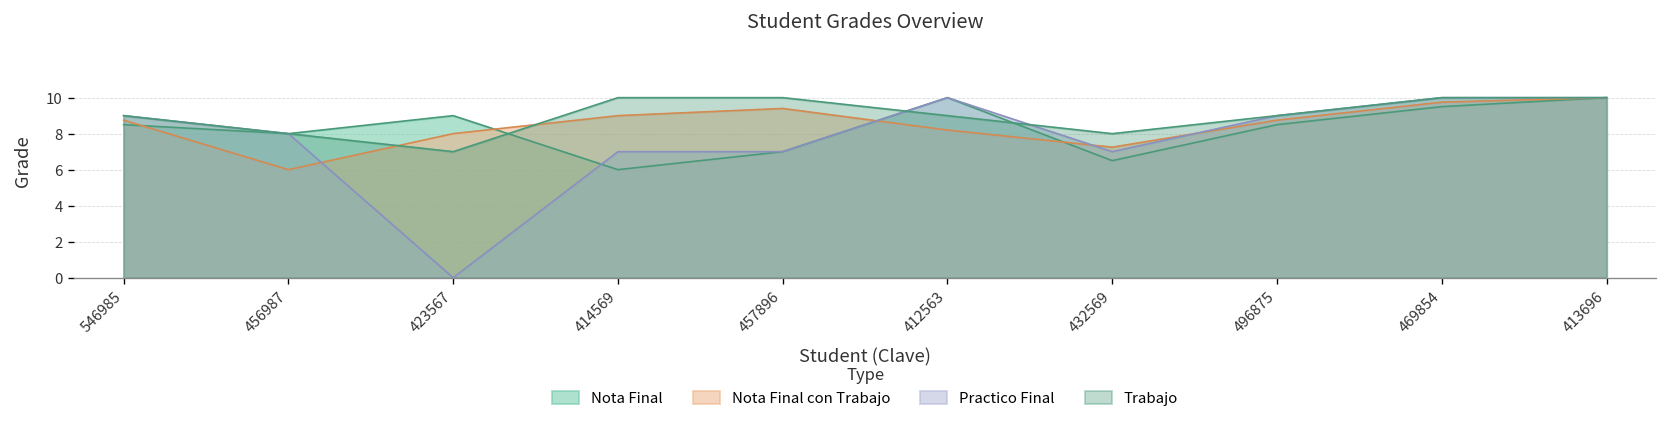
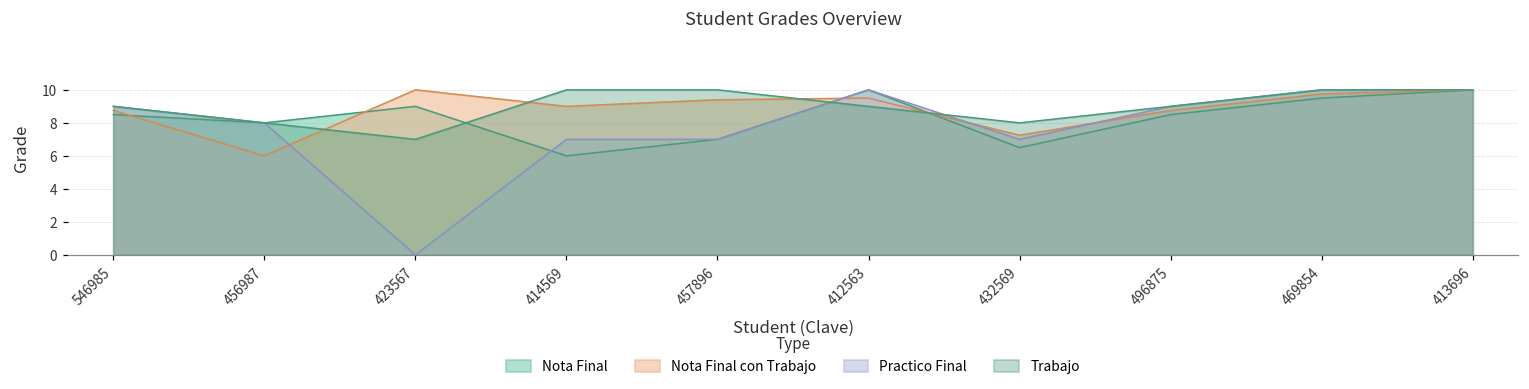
Nota Final con Trabajo, 423567: 8 -> 10
Nota Final con Trabajo, 412563: 8.2 -> 9.5
